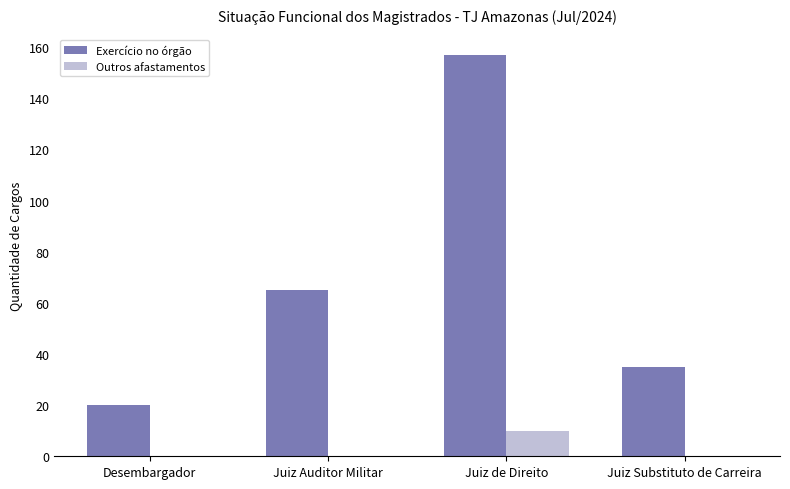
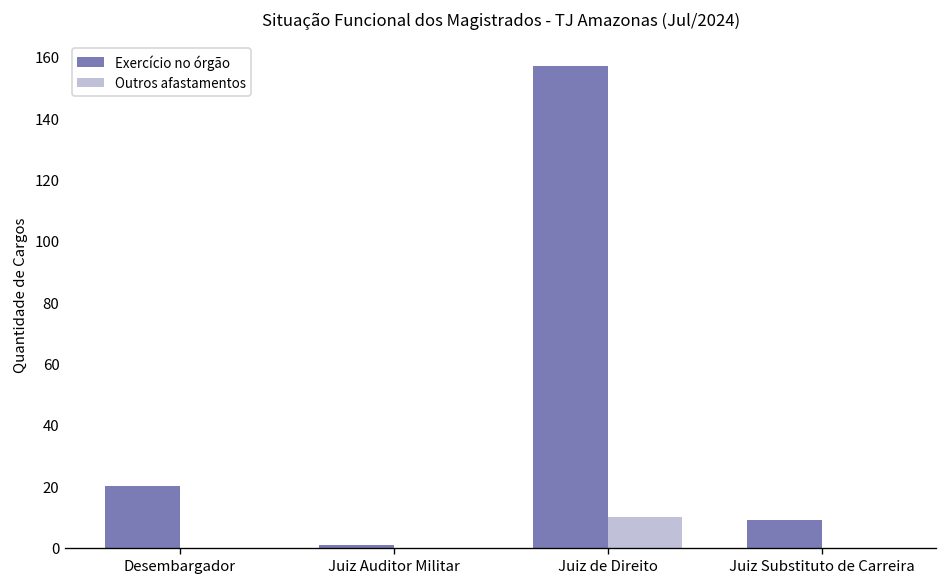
Exercício no órgão, Juiz Auditor Militar: 65 -> 1
Exercício no órgão, Juiz Substituto de Carreira: 35 -> 9
